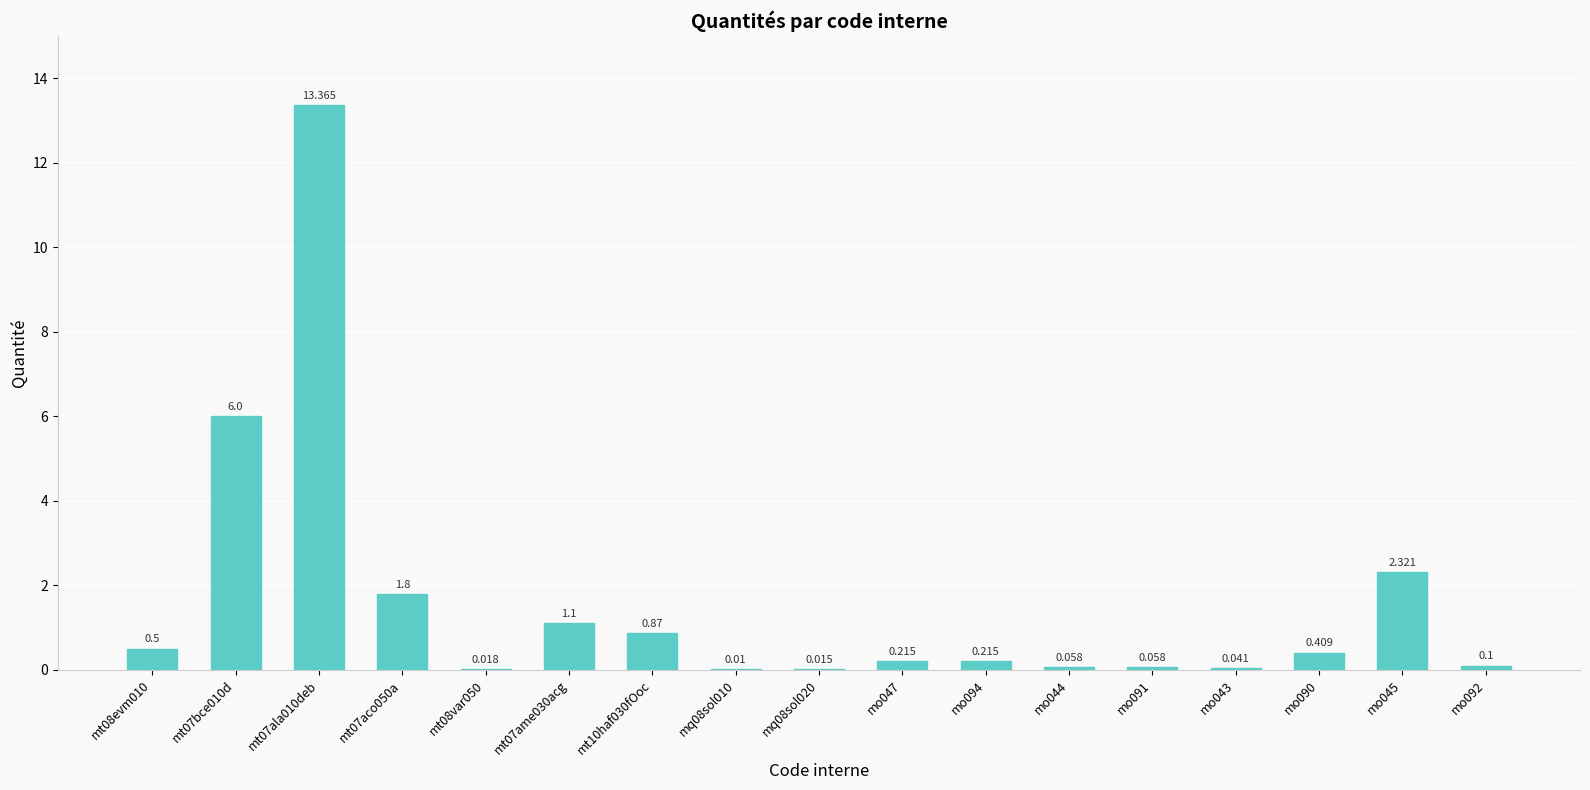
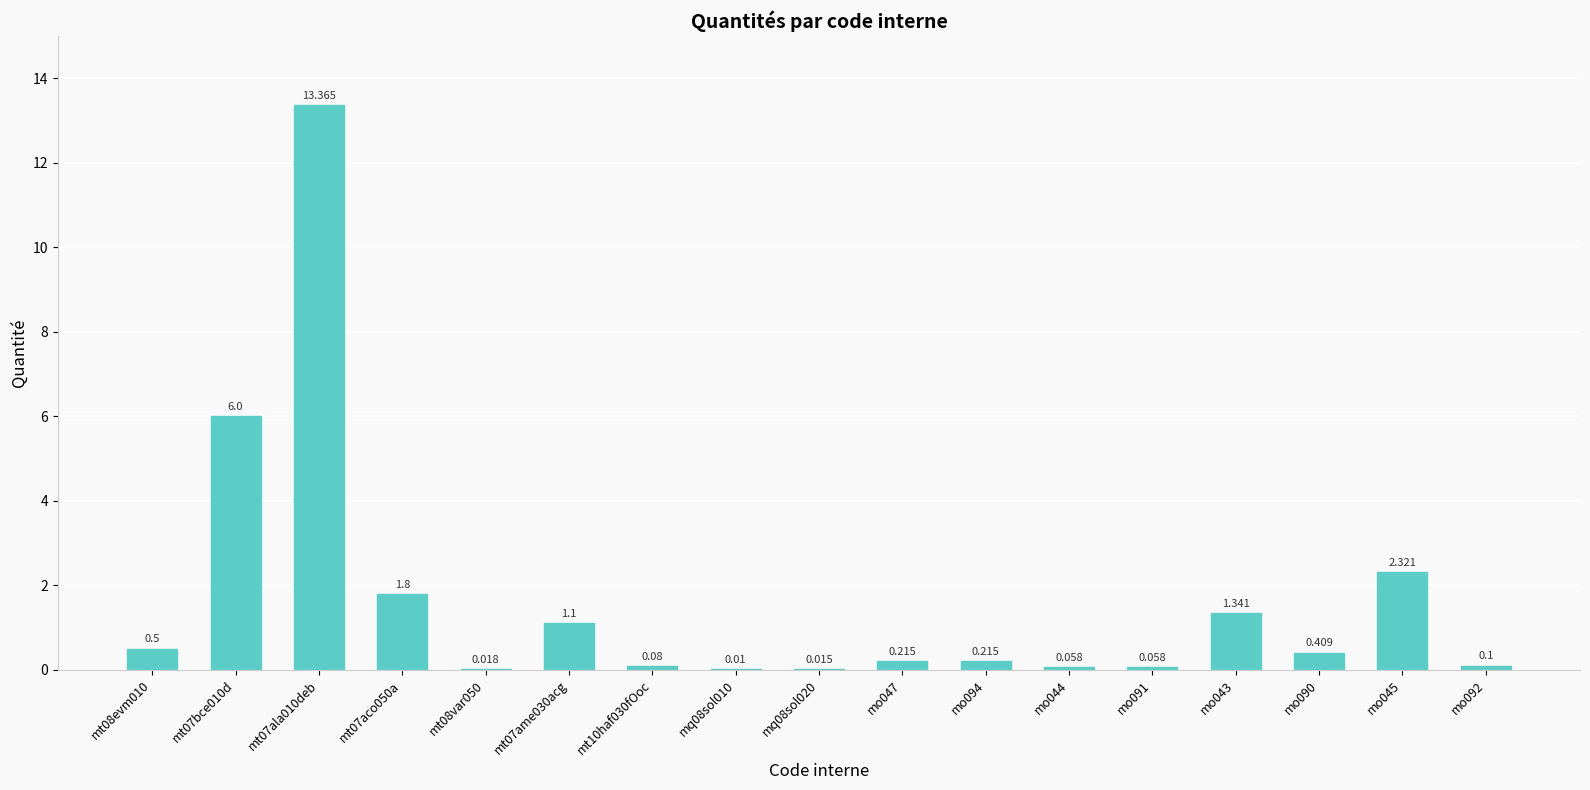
mt10haf030fOoc: 0.87 -> 0.08
mo043: 0.041 -> 1.341
